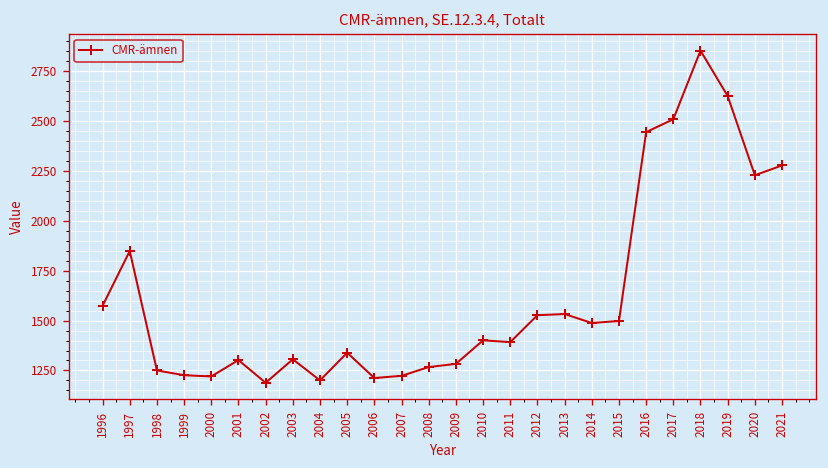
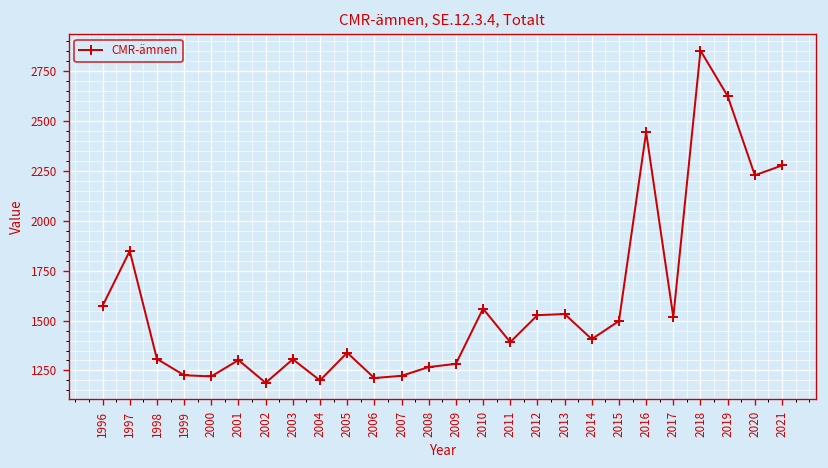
1998: 1250 -> 1310
2010: 1400 -> 1560
2014: 1490 -> 1410
2017: 2510 -> 1520
